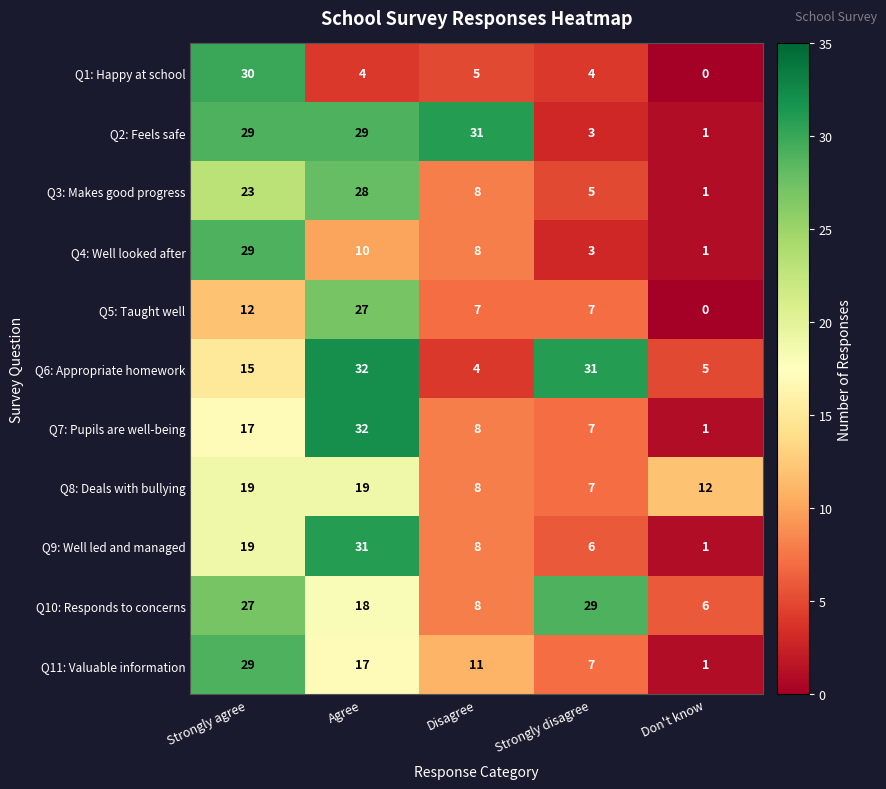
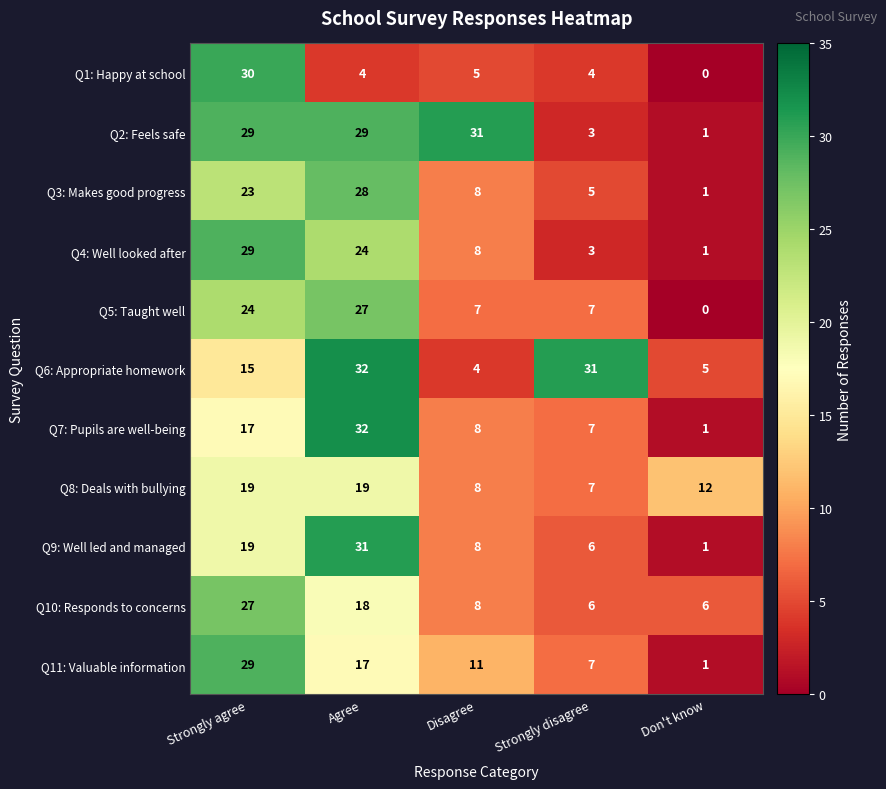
Q4: Well looked after, Agree: 10 -> 24
Q5: Taught well, Strongly agree: 12 -> 24
Q10: Responds to concerns, Strongly disagree: 29 -> 6
